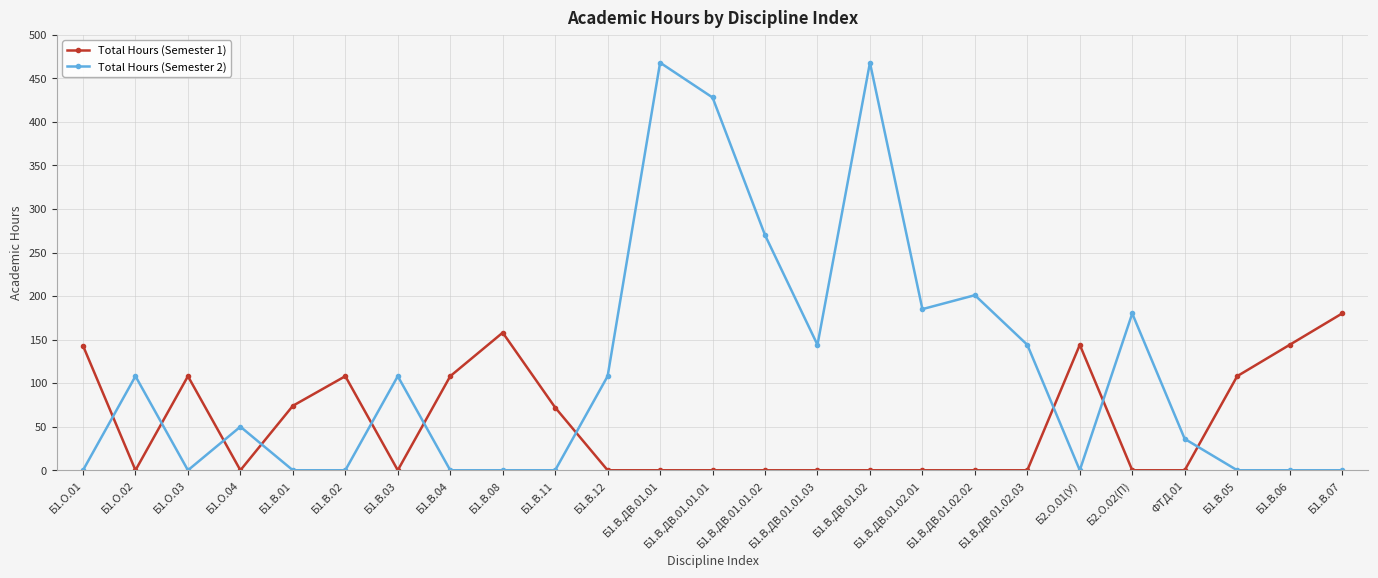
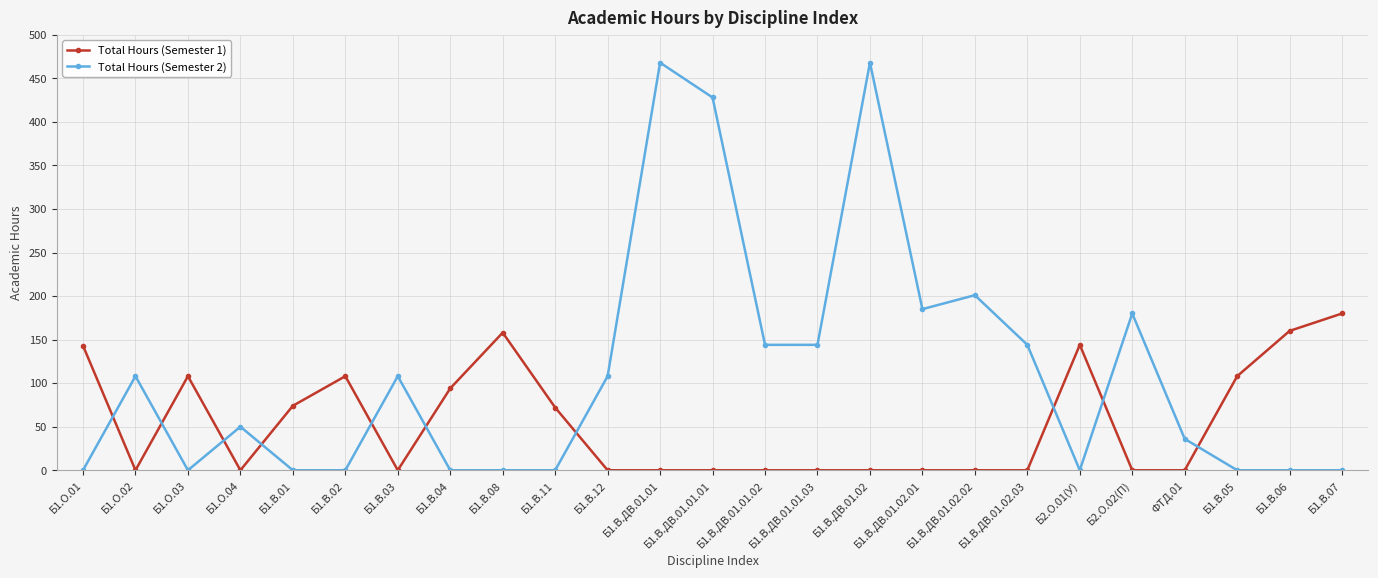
Total Hours (Semester 1), Б1.В.04: 110 -> 90
Total Hours (Semester 2), Б1.В.ДВ.01.01.02: 270 -> 140
Total Hours (Semester 1), Б1.В.06: 140 -> 160
